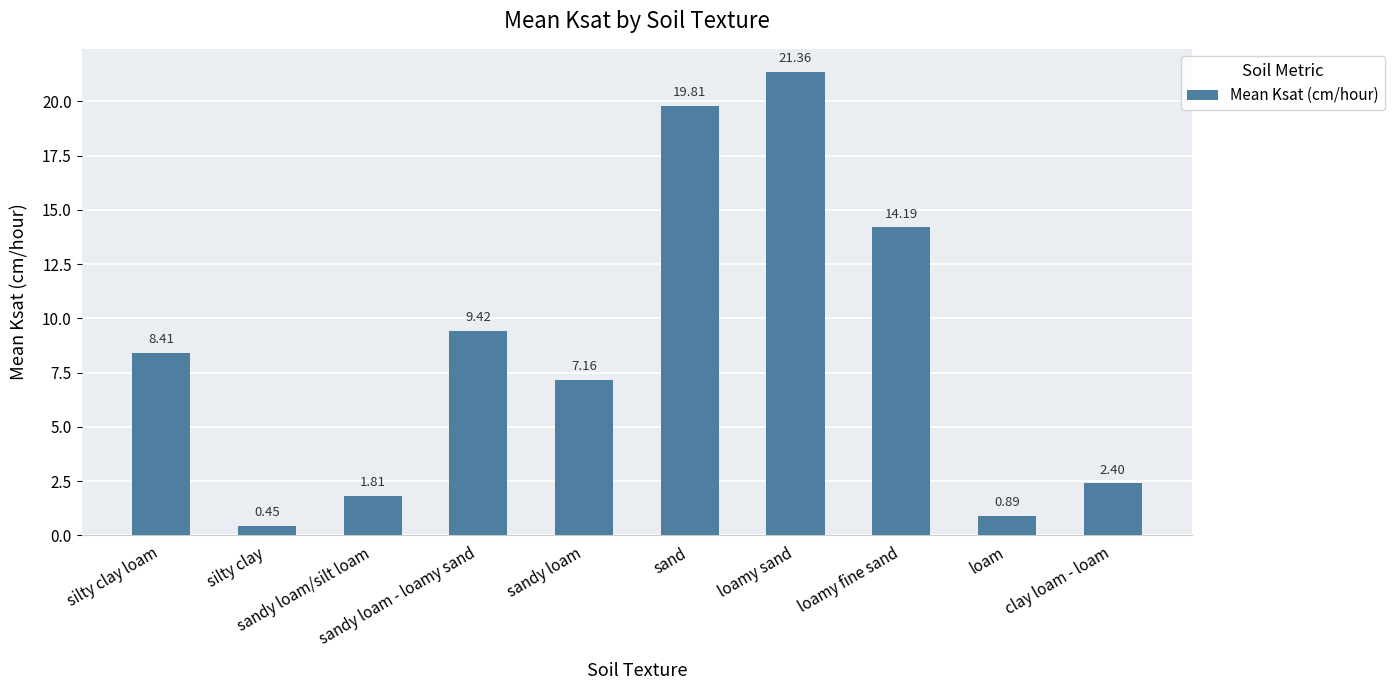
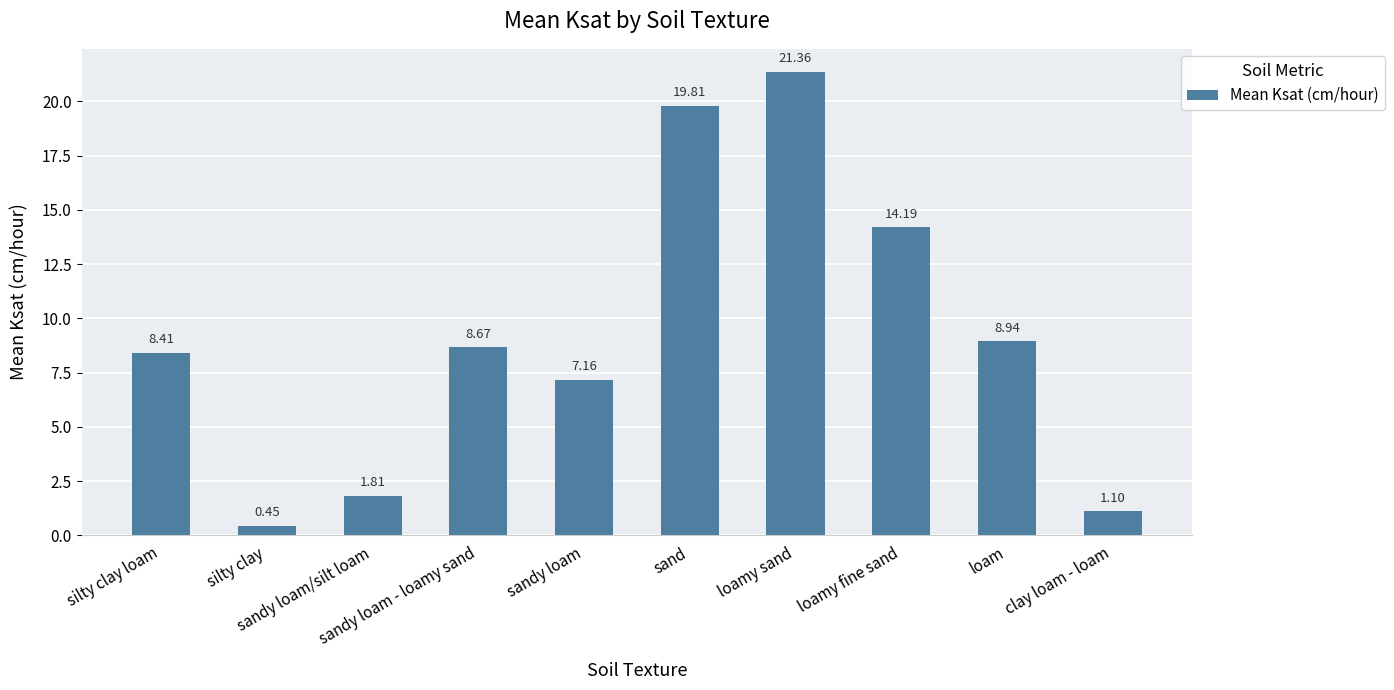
sandy loam - loamy sand: 9.42 -> 8.67
loam: 0.89 -> 8.94
clay loam - loam: 2.40 -> 1.10
